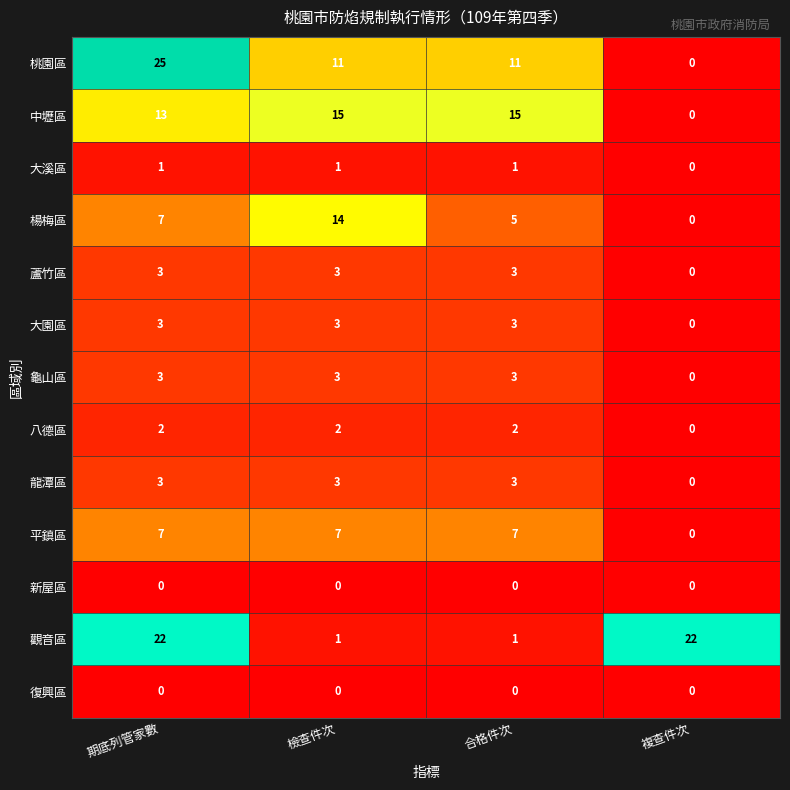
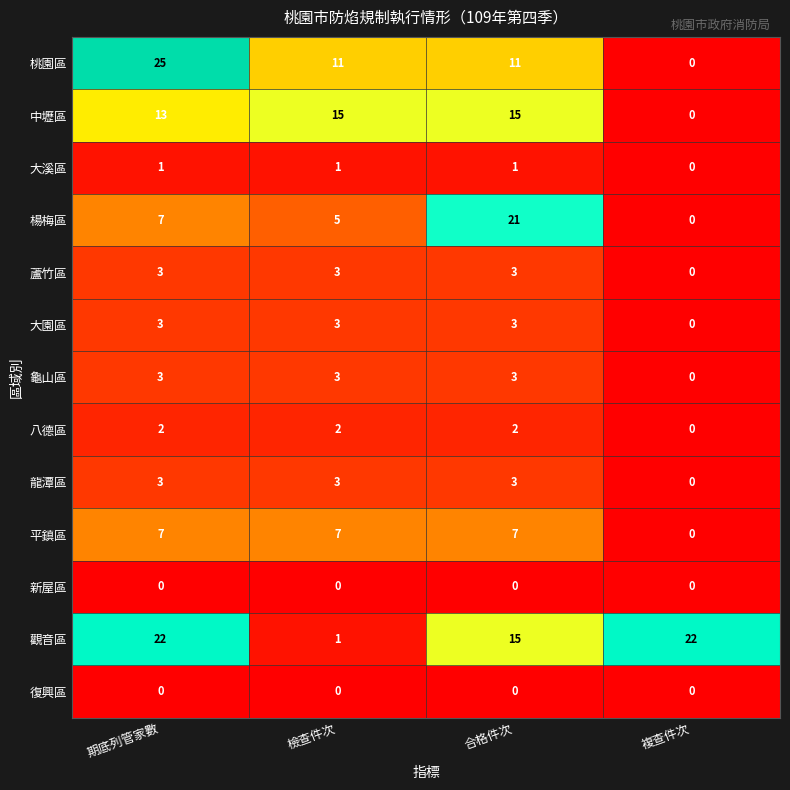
楊梅區, 檢查件次: 14 -> 5
楊梅區, 合格件次: 5 -> 21
觀音區, 合格件次: 1 -> 15
